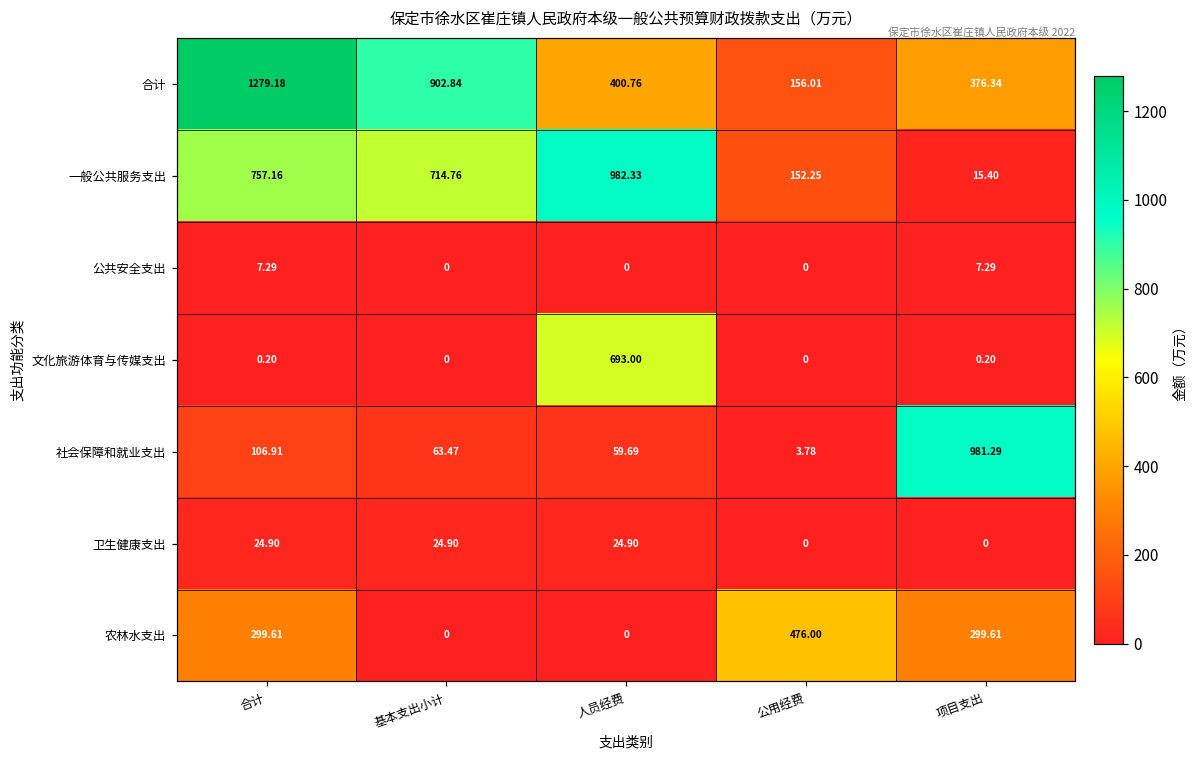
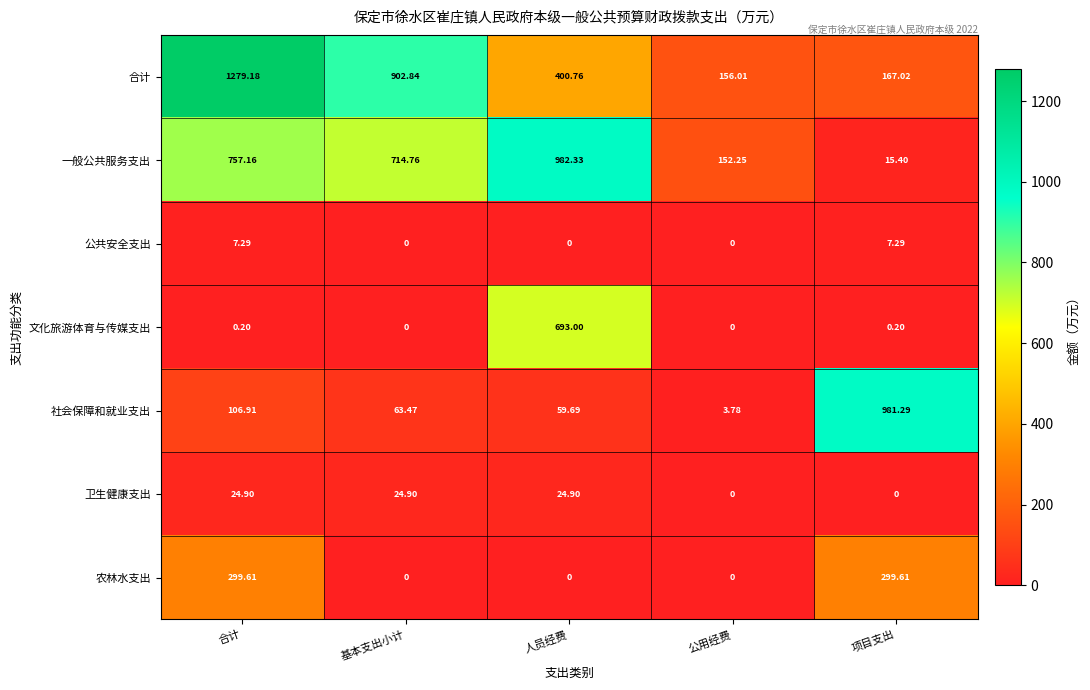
合计, 项目支出: 376.34 -> 167.02
农林水支出, 公用经费: 476.00 -> 0
